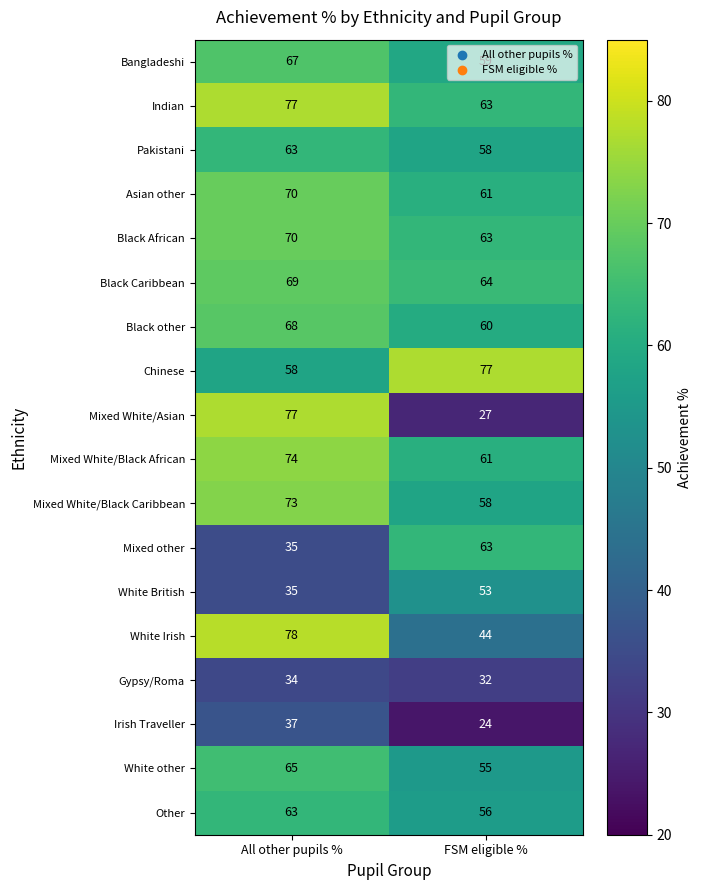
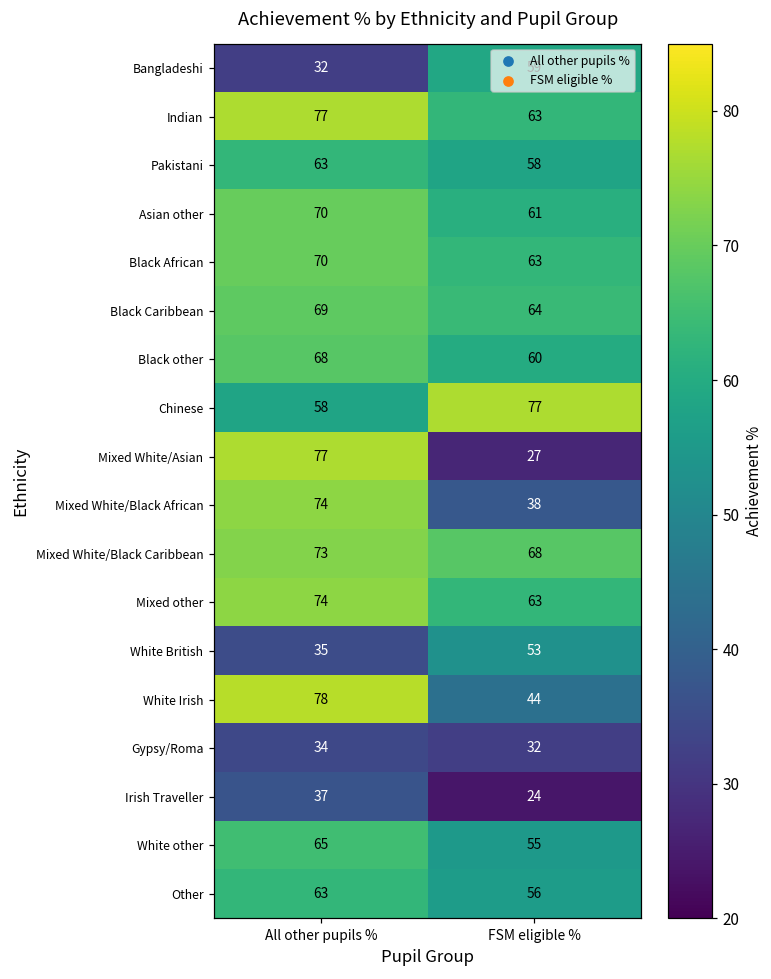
Bangladeshi, All other pupils %: 67 -> 32
Mixed White/Black African, FSM eligible %: 61 -> 38
Mixed White/Black Caribbean, FSM eligible %: 58 -> 68
Mixed other, All other pupils %: 35 -> 74
